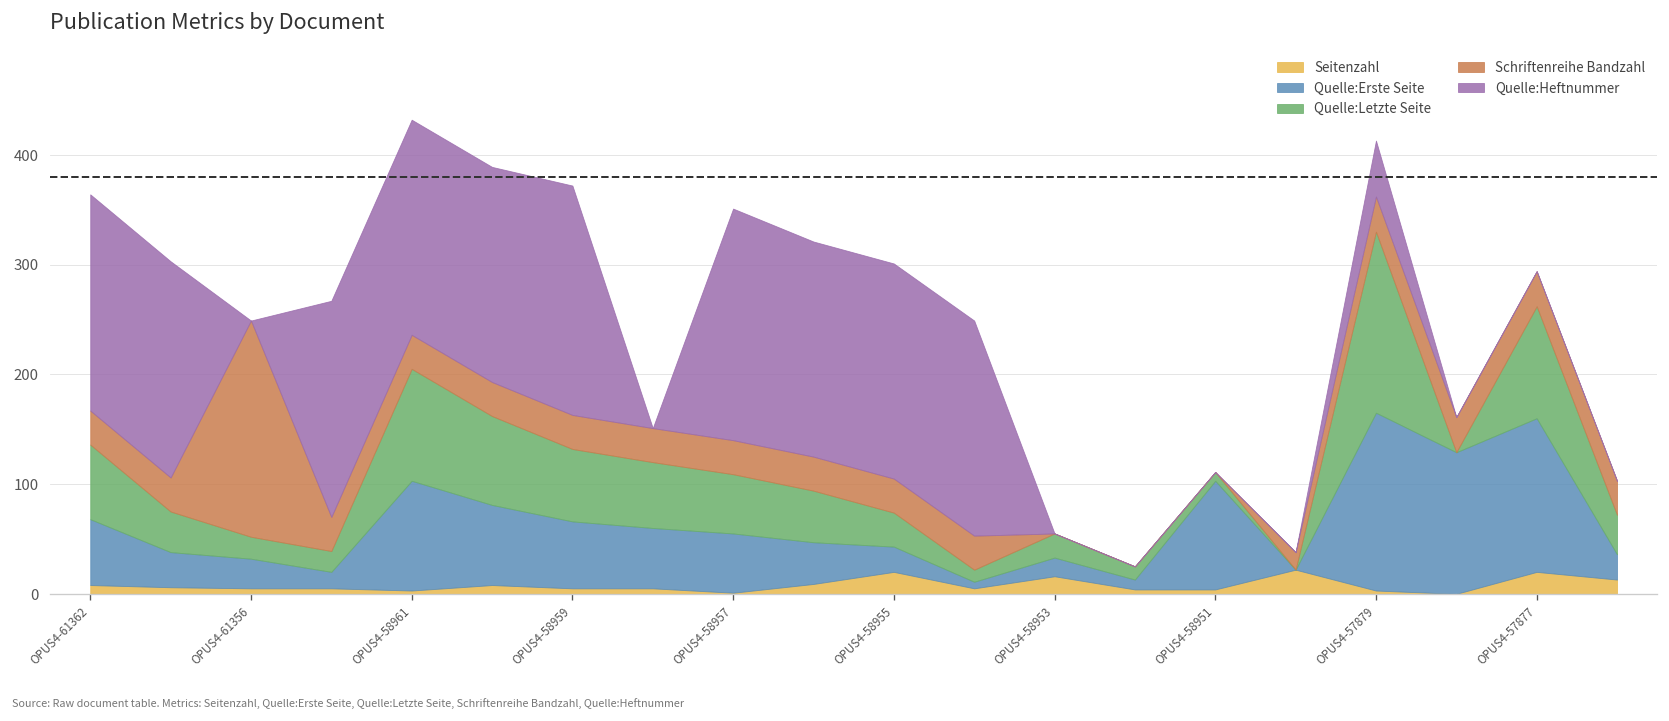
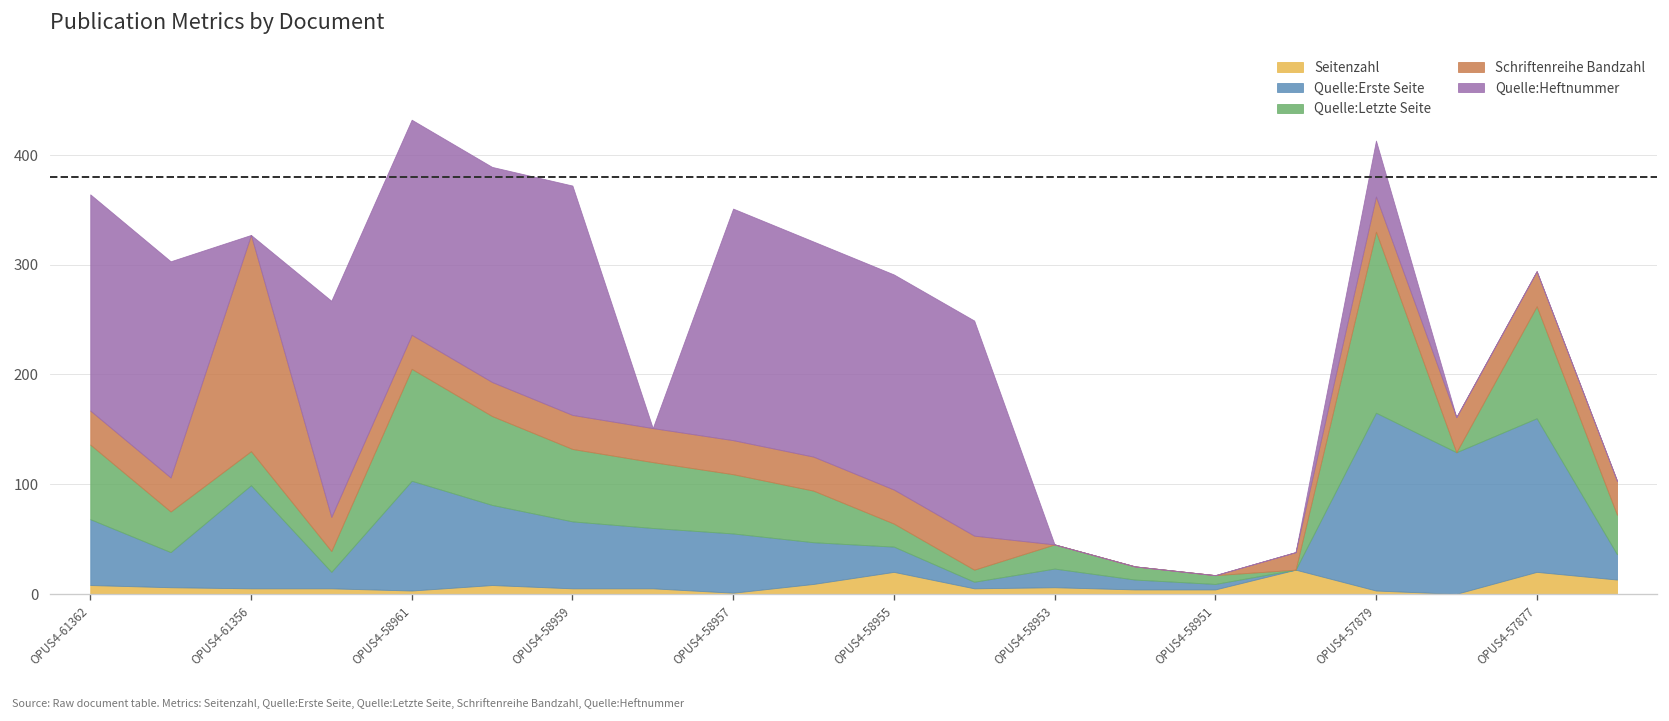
Quelle:Erste Seite, OPUS4-61356: 30 -> 90
Quelle:Letzte Seite, OPUS4-61356: 20 -> 30
Quelle:Letzte Seite, OPUS4-58955: 30 -> 20
Seitenzahl, OPUS4-58953: 20 -> 10
Quelle:Erste Seite, OPUS4-58951: 100 -> 10
